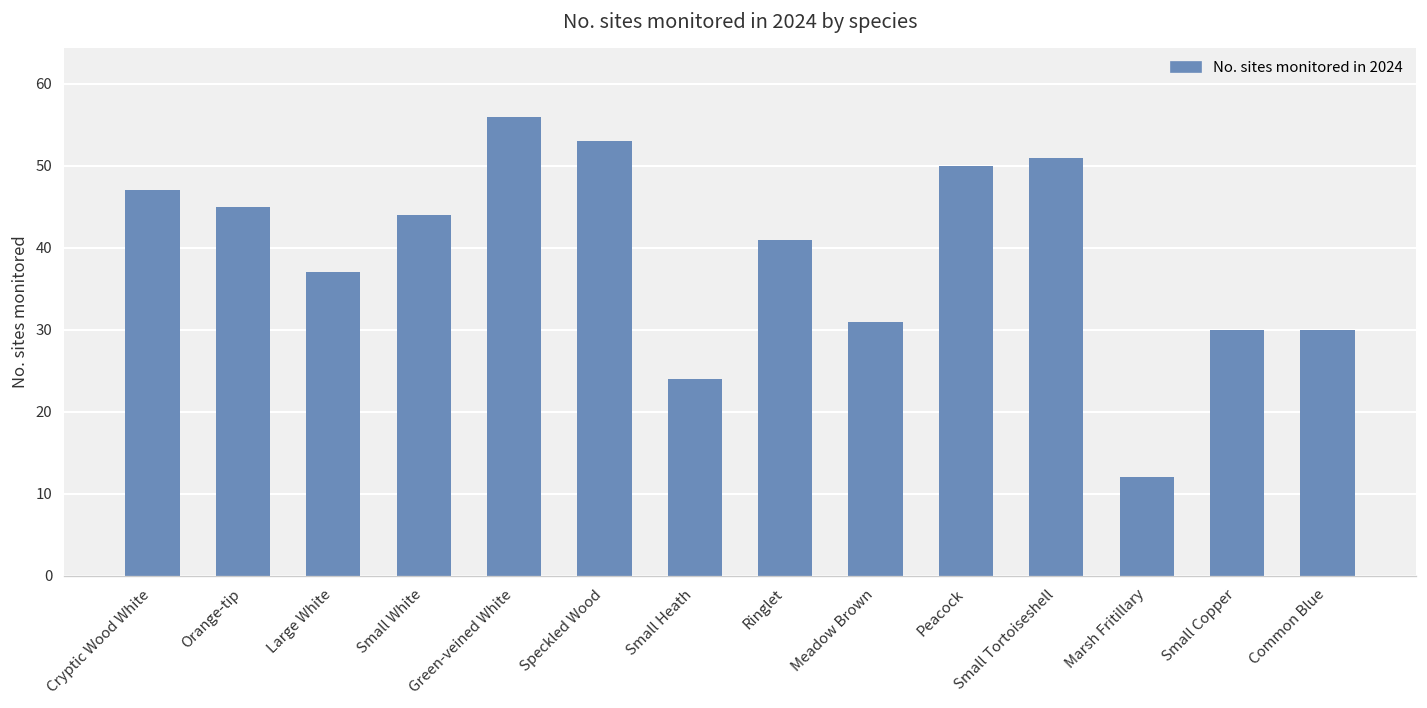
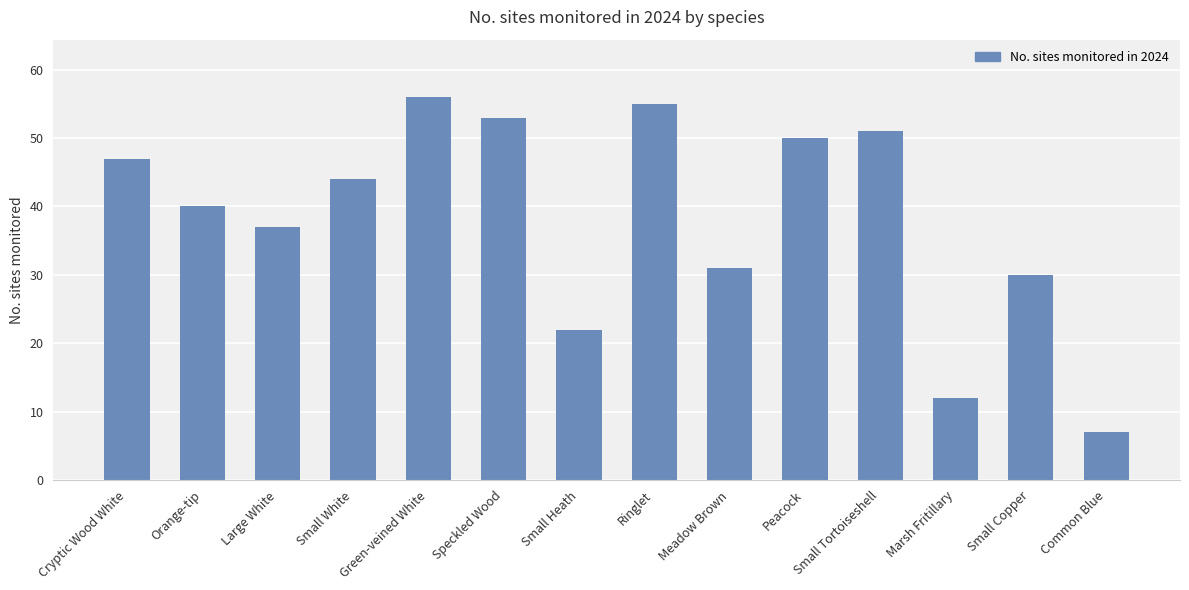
Orange-tip: 45 -> 40
Small Heath: 24 -> 22
Ringlet: 41 -> 55
Common Blue: 30 -> 7
